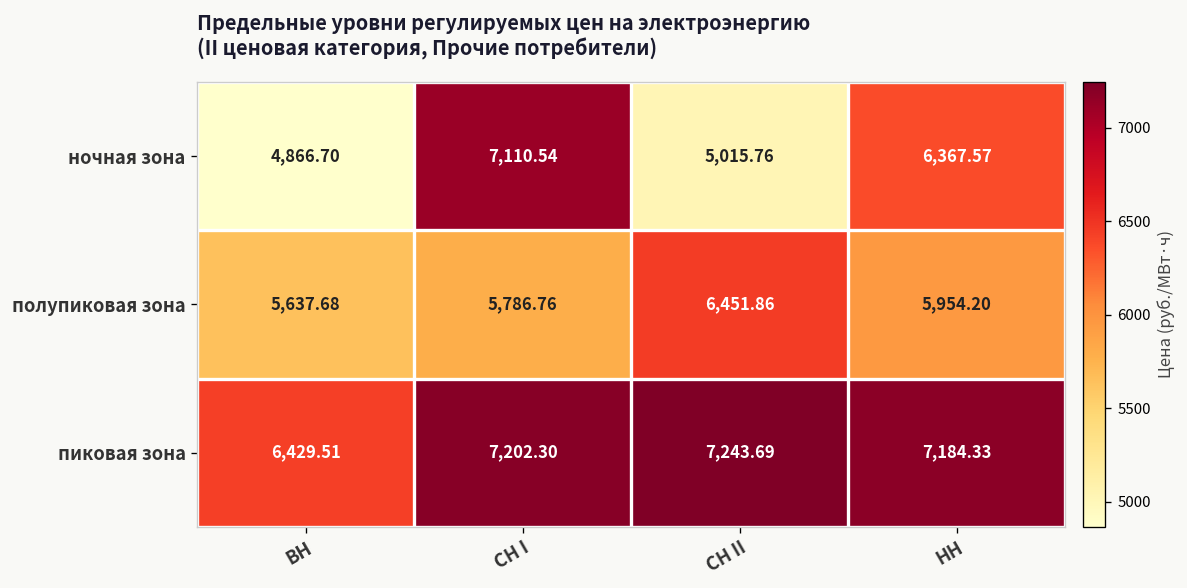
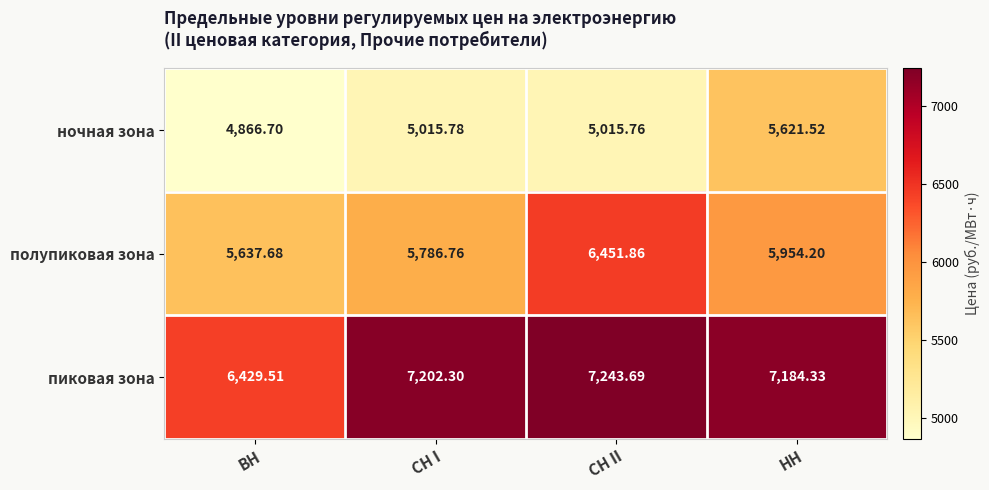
ночная зона, СН I: 7,110.54 -> 5,015.78
ночная зона, НН: 6,367.57 -> 5,621.52
